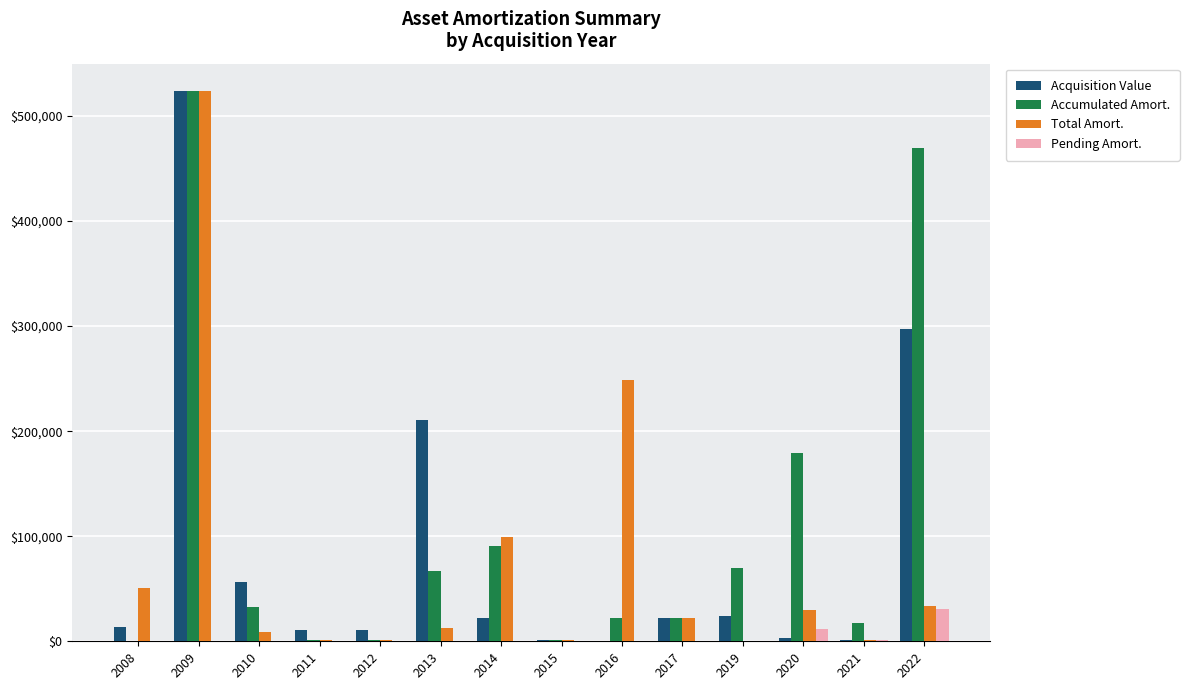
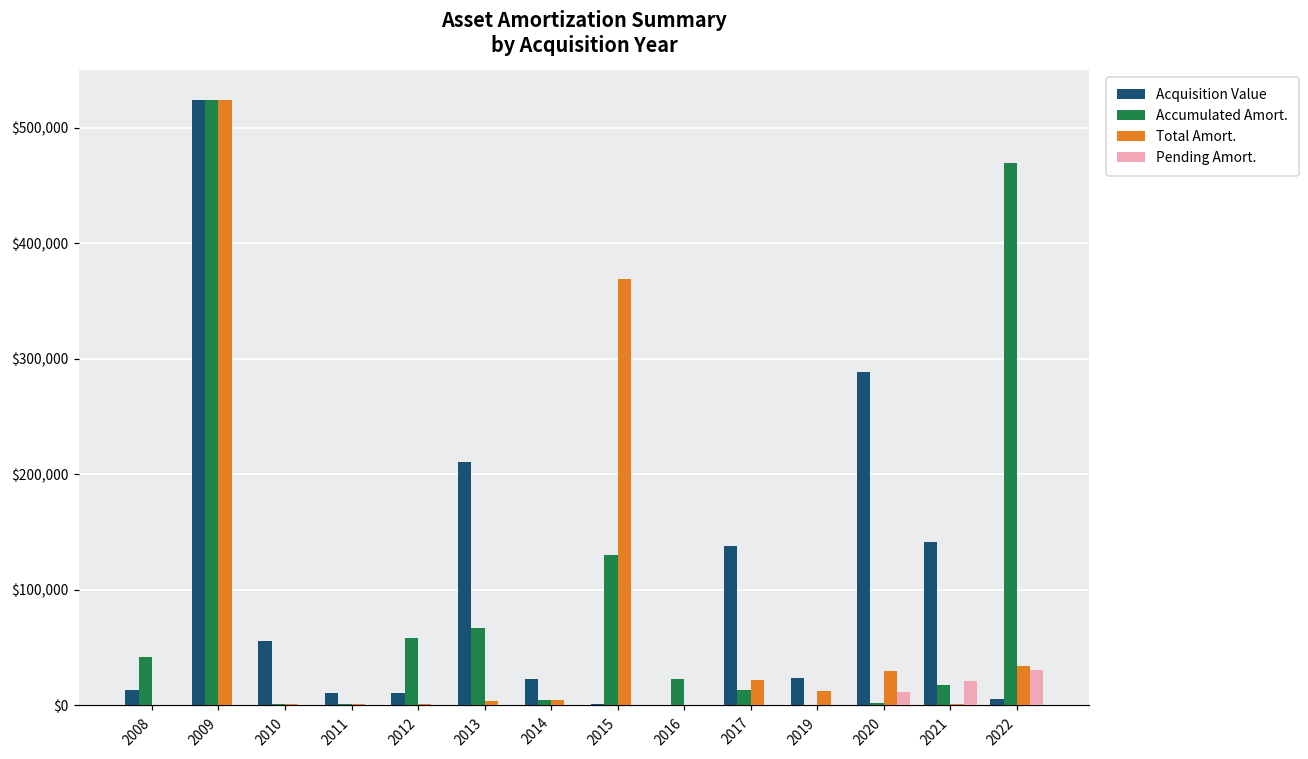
Accumulated Amort., 2008: $0 -> $42,000
Total Amort., 2008: $51,000 -> $0
Accumulated Amort., 2010: $33,000 -> $1,000
Total Amort., 2010: $9,000 -> $1,000
Accumulated Amort., 2012: $1,000 -> $58,000
Total Amort., 2013: $13,000 -> $4,000
Accumulated Amort., 2014: $90,000 -> $4,000
Total Amort., 2014: $100,000 -> $4,000
Accumulated Amort., 2015: $1,000 -> $130,000
Total Amort., 2015: $1,000 -> $369,000
Total Amort., 2016: $249,000 -> $1,000
Acquisition Value, 2017: $22,000 -> $138,000
Accumulated Amort., 2017: $22,000 -> $14,000
Accumulated Amort., 2019: $70,000 -> $1,000
Total Amort., 2019: $1,000 -> $12,000
Acquisition Value, 2020: $3,000 -> $288,000
Accumulated Amort., 2020: $179,000 -> $2,000
Acquisition Value, 2021: $1,000 -> $141,000
Pending Amort., 2021: $1,000 -> $21,000
Acquisition Value, 2022: $297,000 -> $6,000
